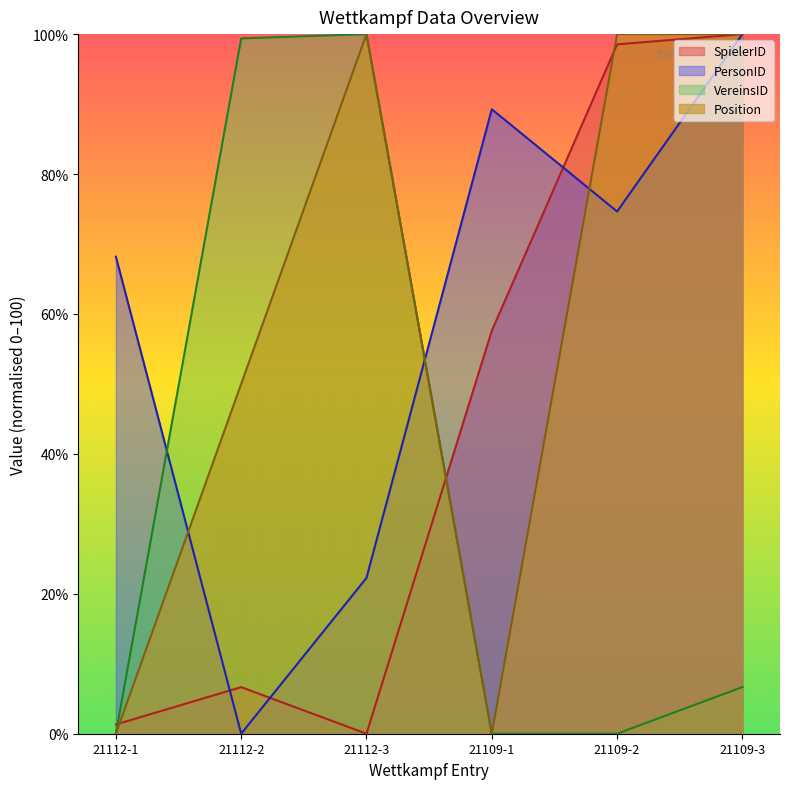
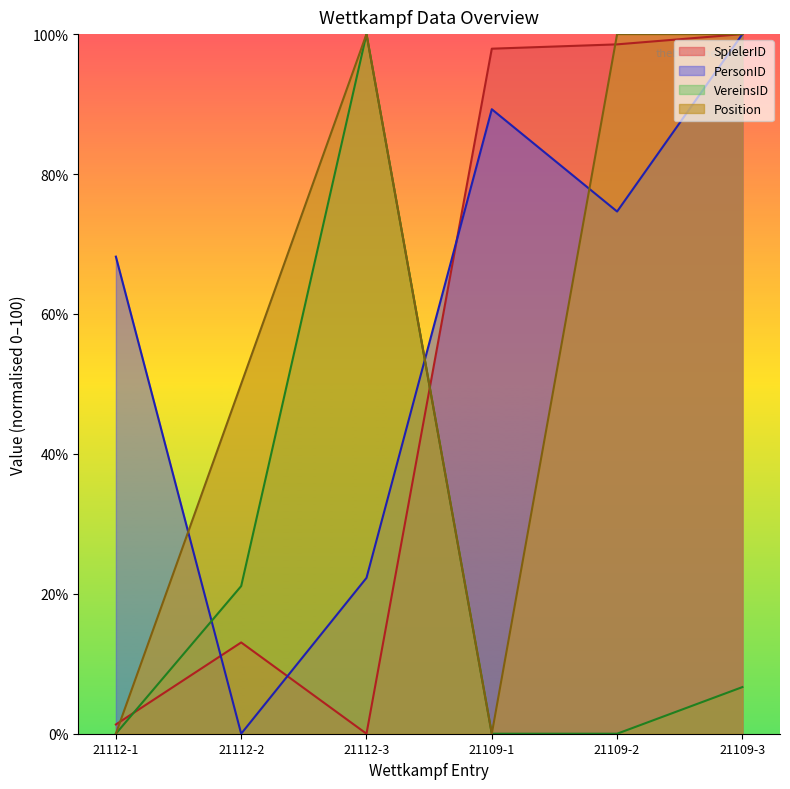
SpielerID, 21112-2: 7% -> 13%
VereinsID, 21112-2: 99% -> 21%
SpielerID, 21109-1: 58% -> 98%
